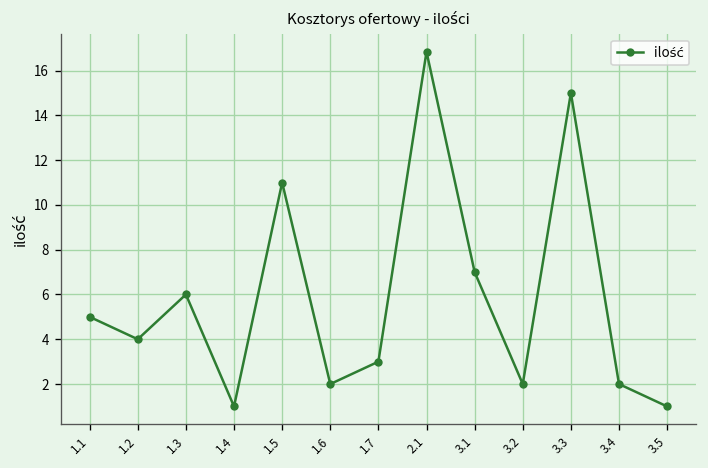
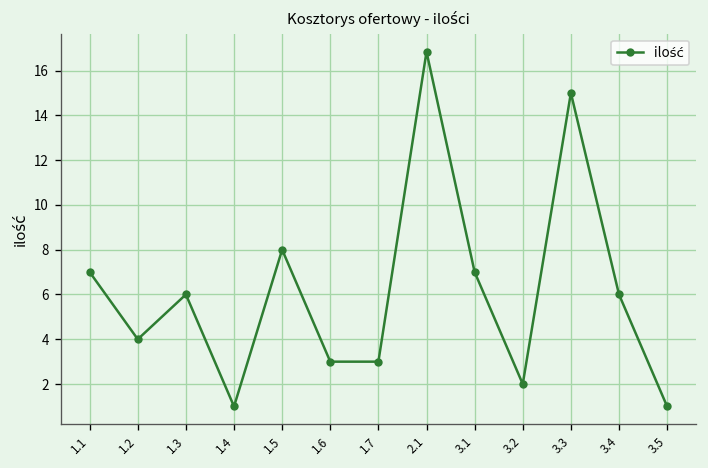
1.1: 5 -> 7
1.5: 11 -> 8
1.6: 2 -> 3
3.4: 2 -> 6
